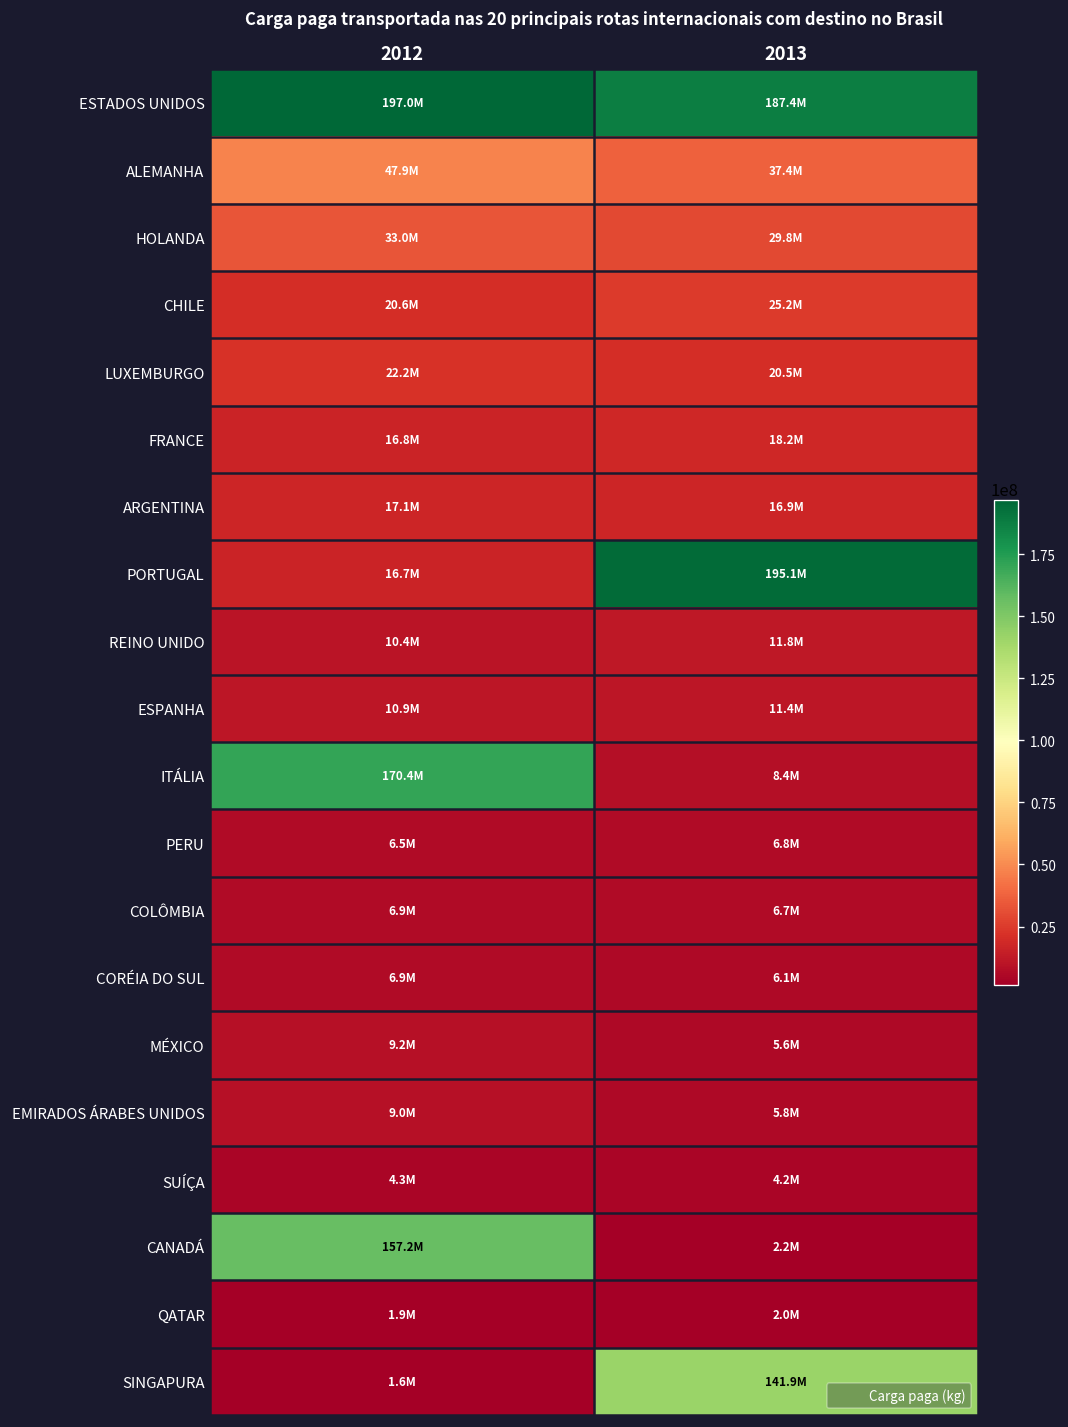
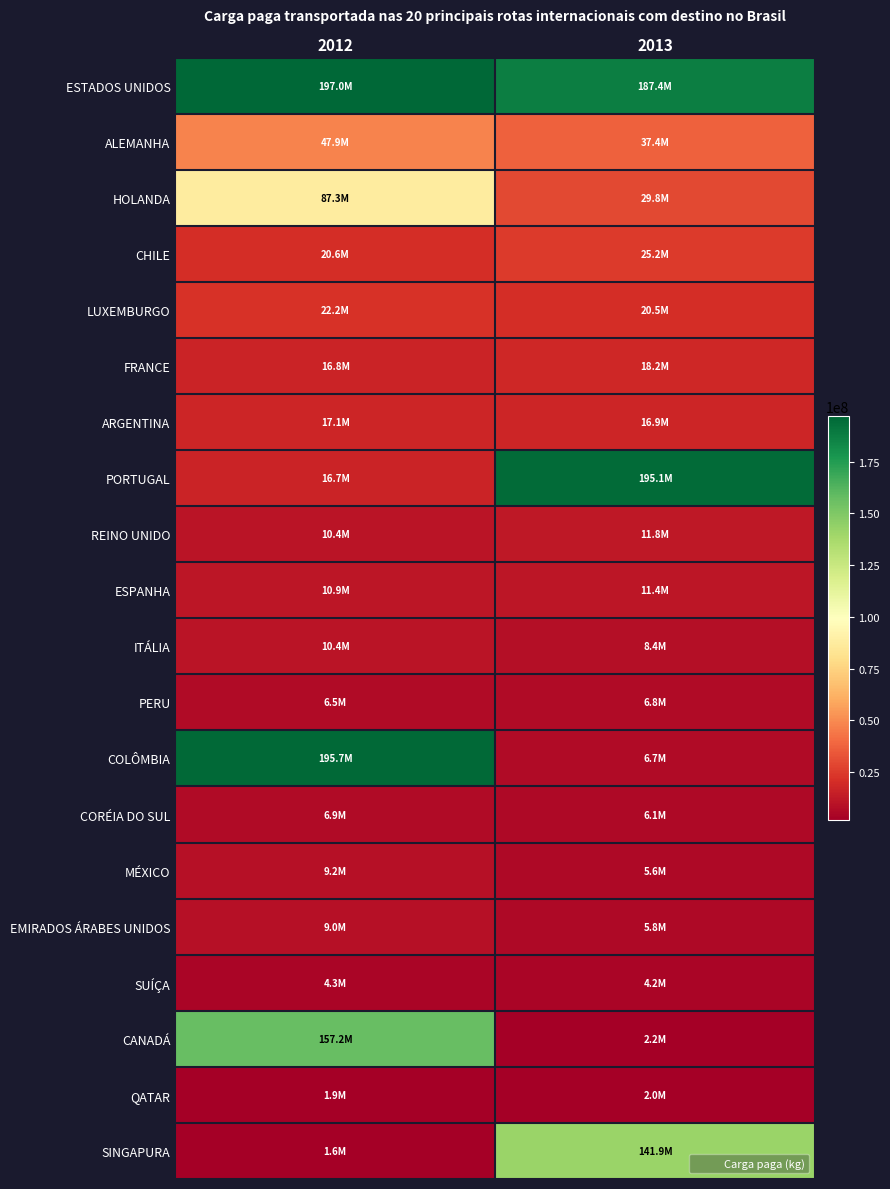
HOLANDA, 2012: 33.0M -> 87.3M
ITÁLIA, 2012: 170.4M -> 10.4M
COLÔMBIA, 2012: 6.9M -> 195.7M
